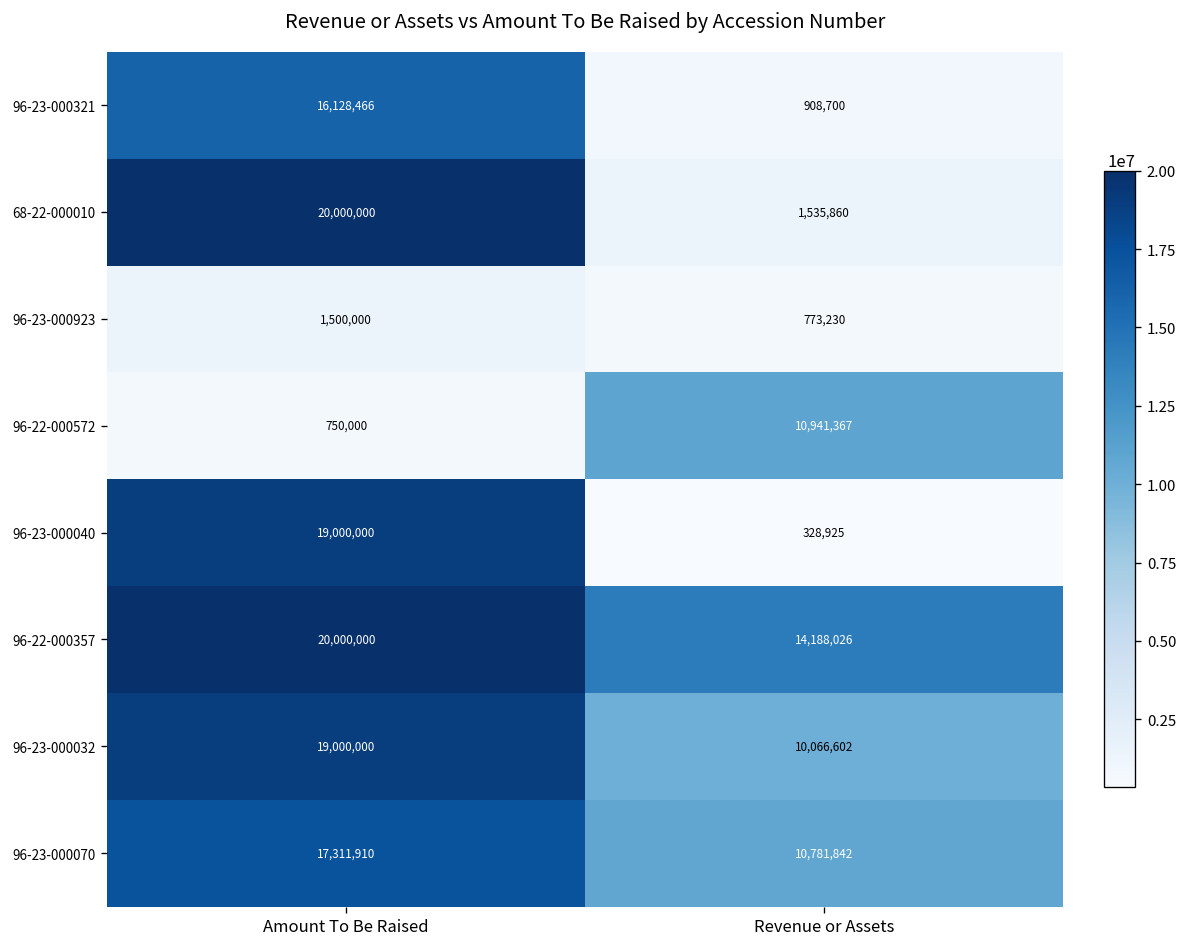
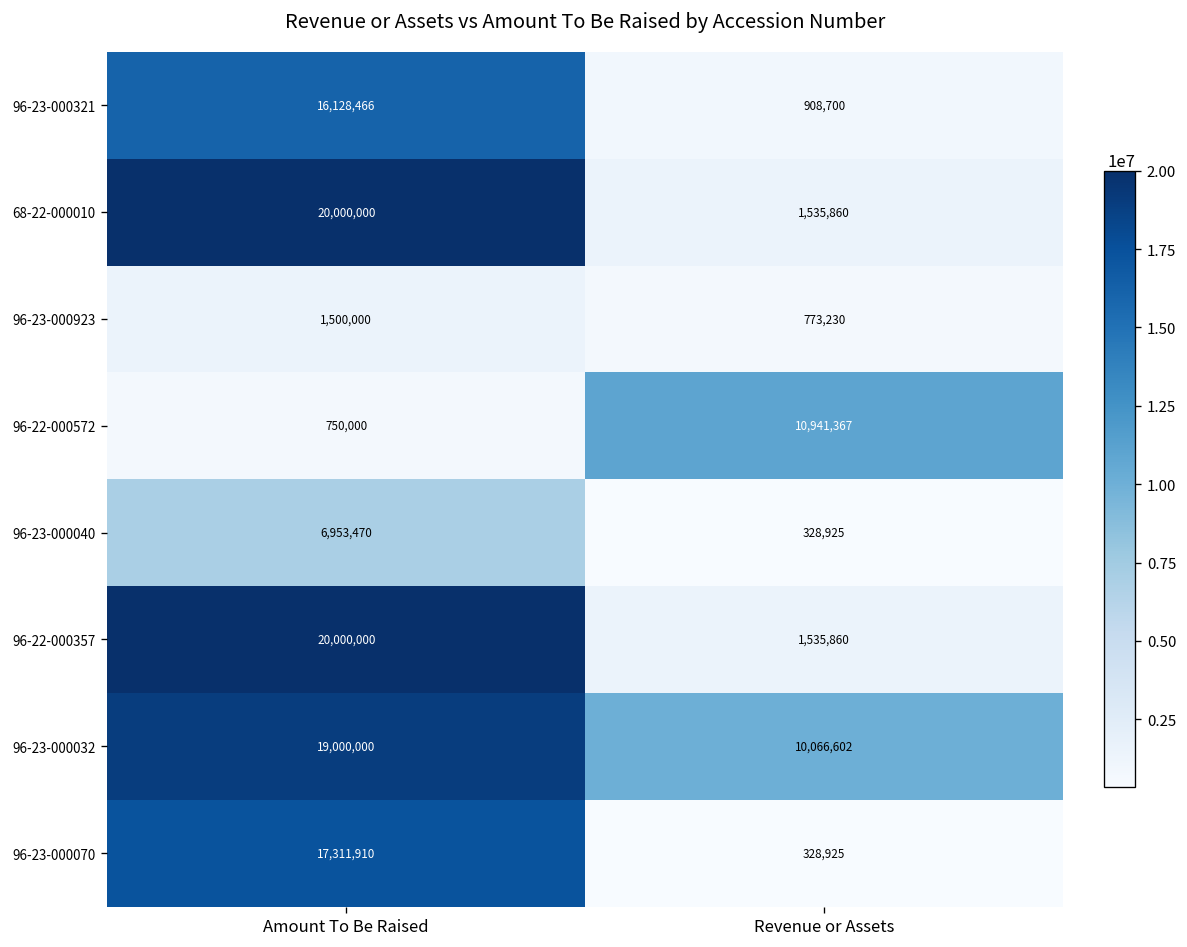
96-23-000040, Amount To Be Raised: 19,000,000 -> 6,953,470
96-22-000357, Revenue or Assets: 14,188,026 -> 1,535,860
96-23-000070, Revenue or Assets: 10,781,842 -> 328,925
